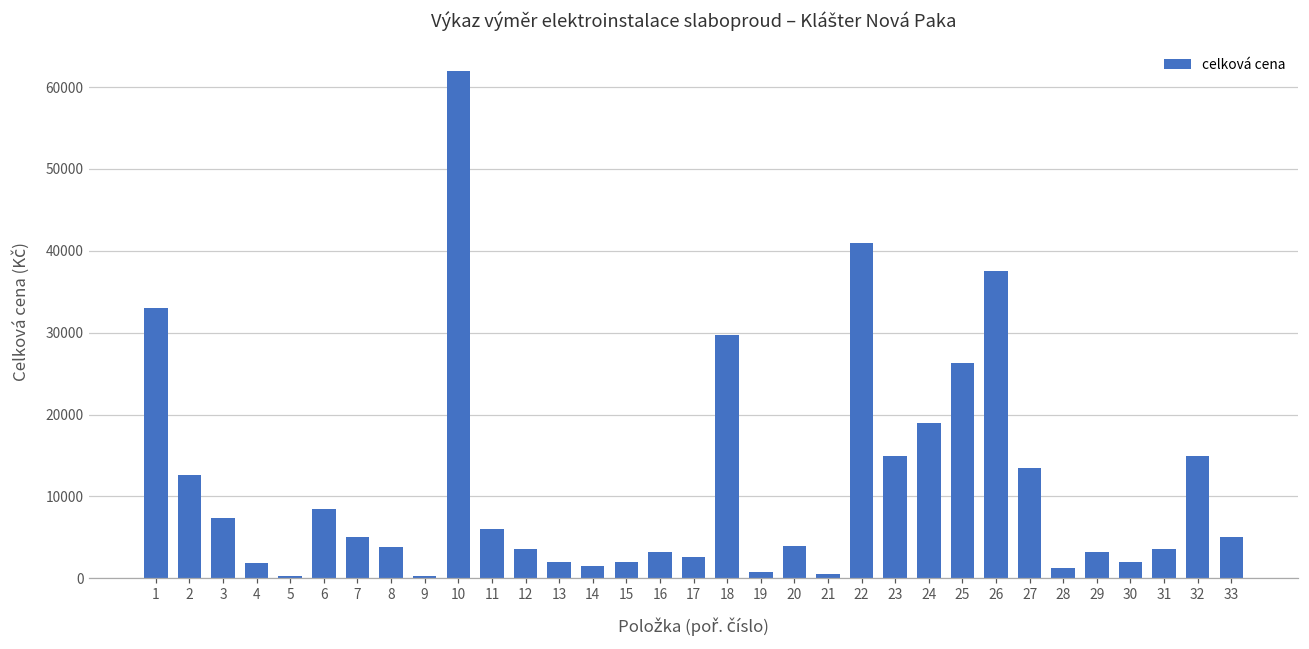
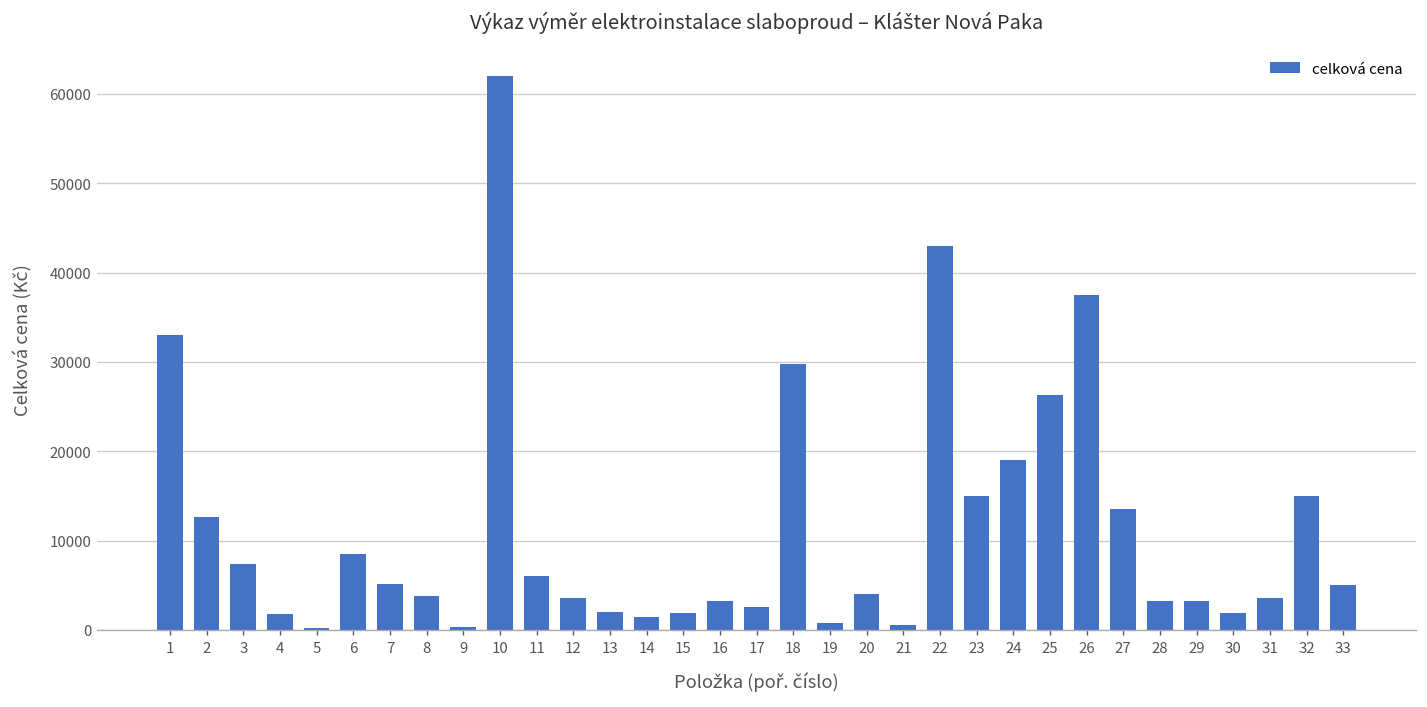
22: 41000 -> 43000
28: 1000 -> 3000
